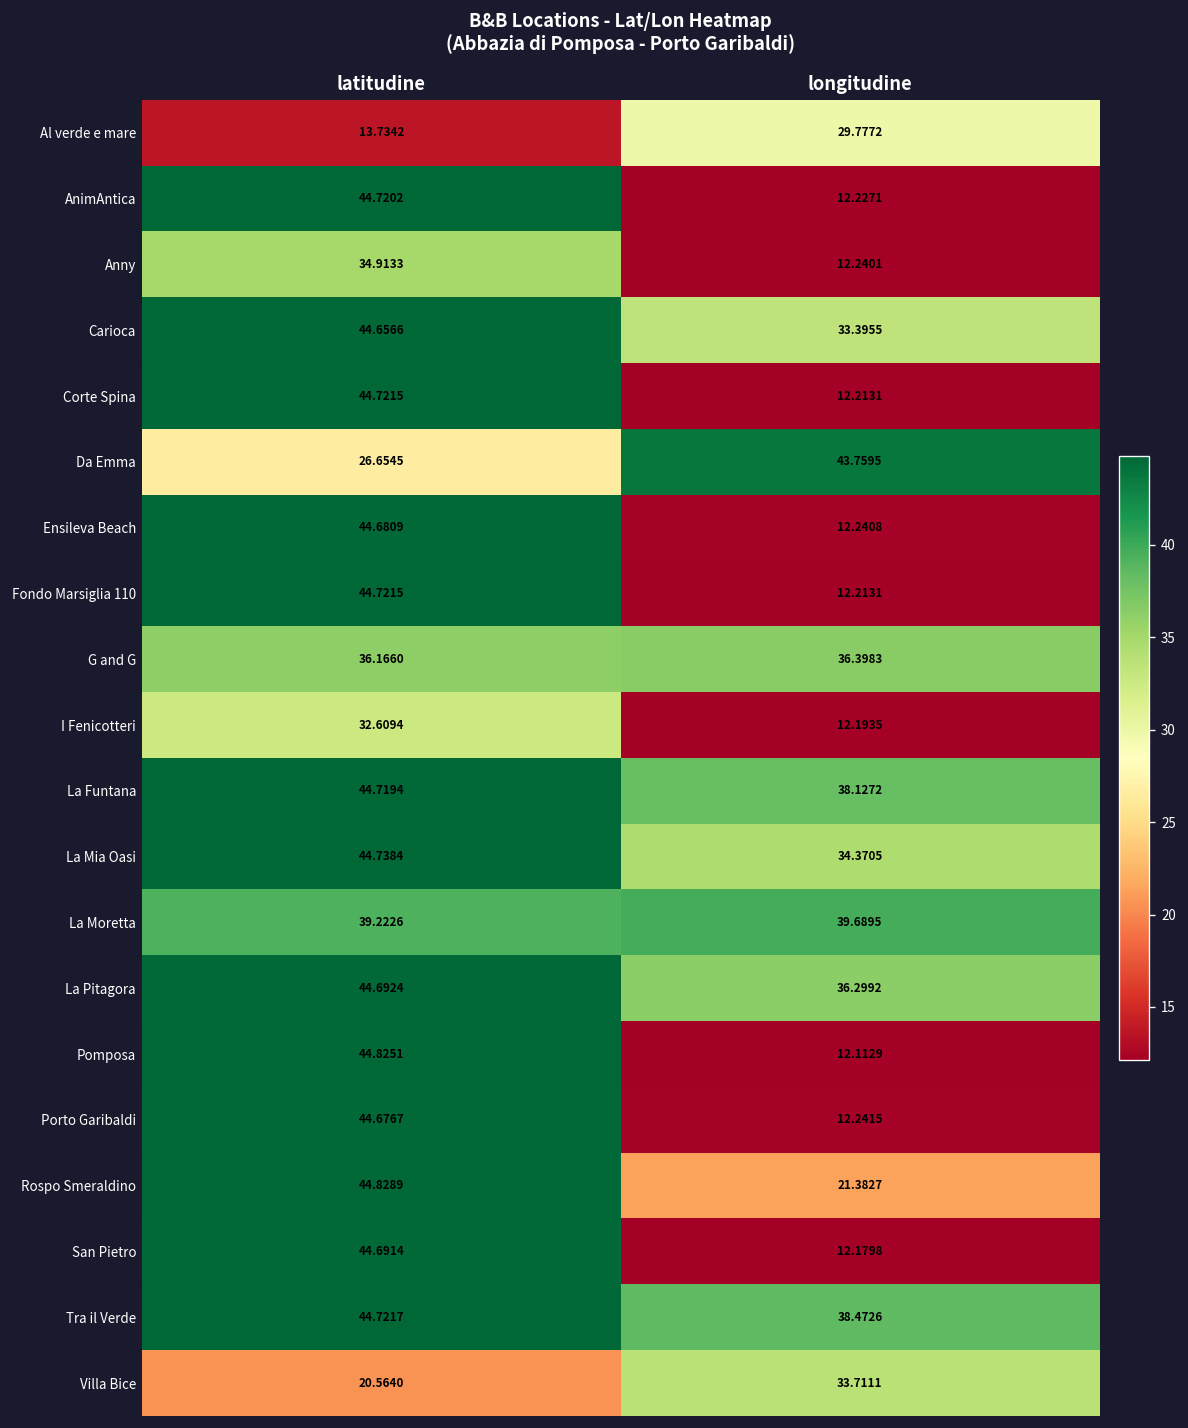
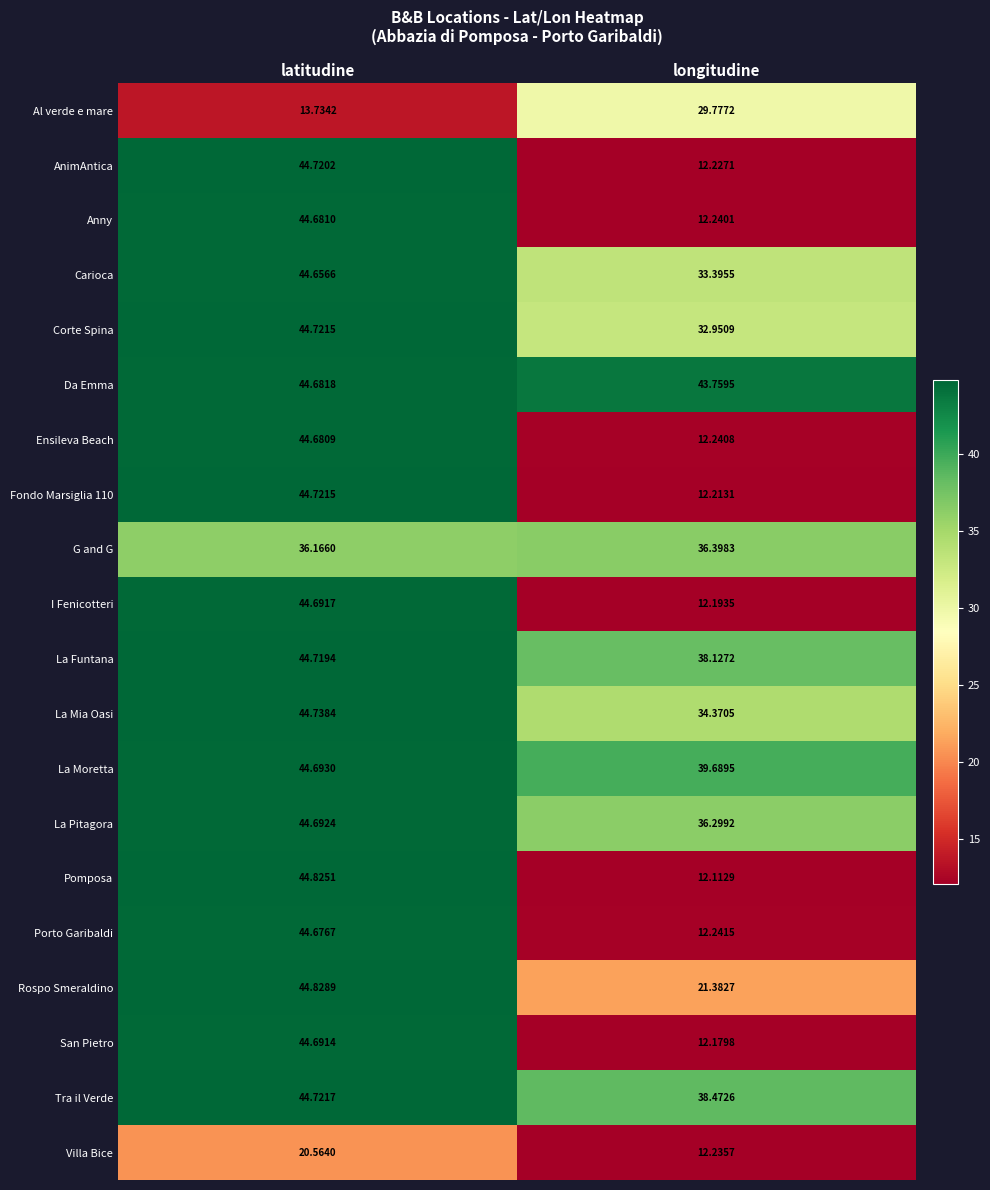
Anny, latitudine: 34.9133 -> 44.6810
Corte Spina, longitudine: 12.2131 -> 32.9509
Da Emma, latitudine: 26.6545 -> 44.6818
I Fenicotteri, latitudine: 32.6094 -> 44.6917
La Moretta, latitudine: 39.2226 -> 44.6930
Villa Bice, longitudine: 33.7111 -> 12.2357
